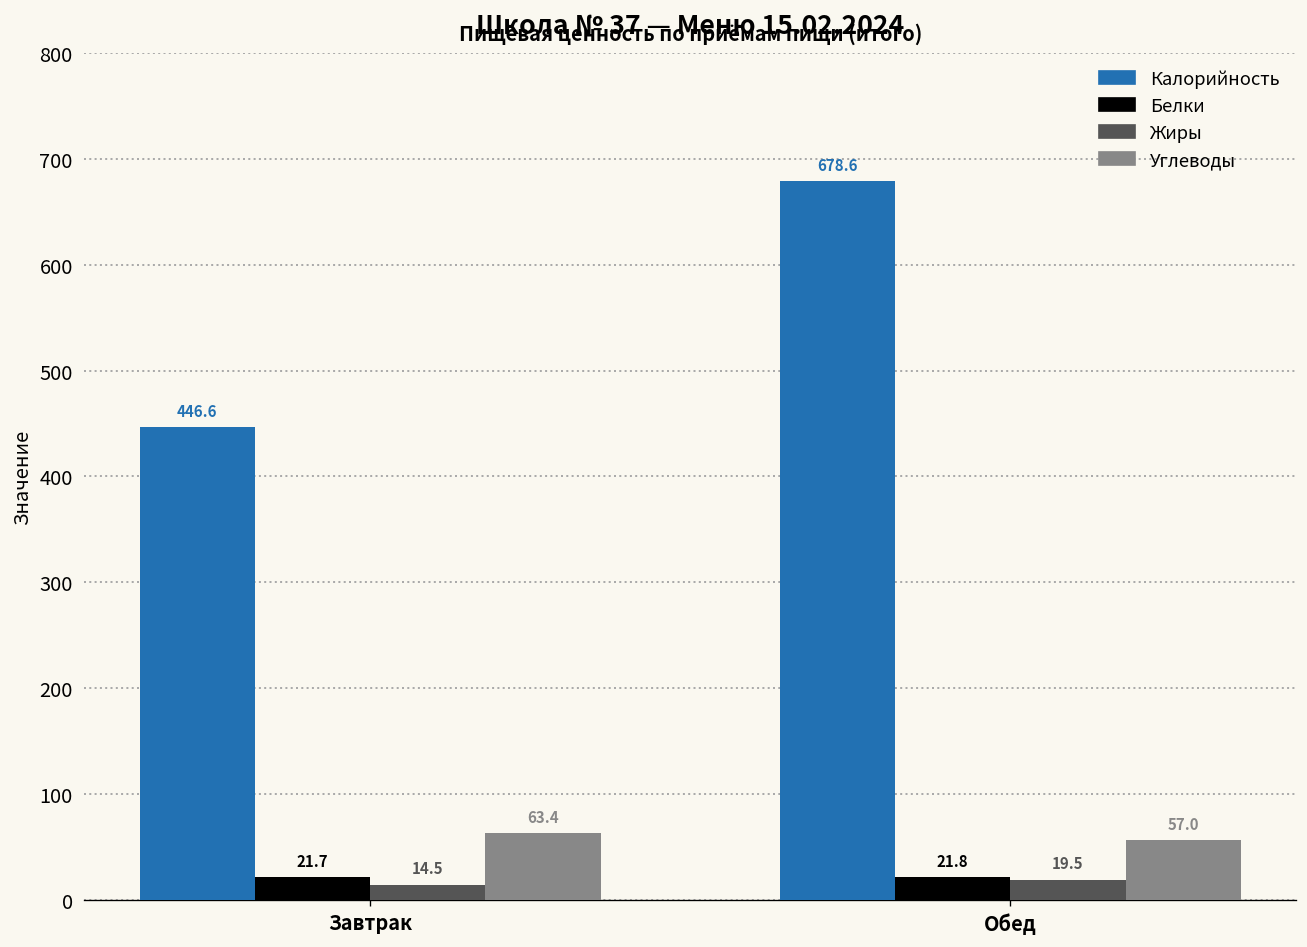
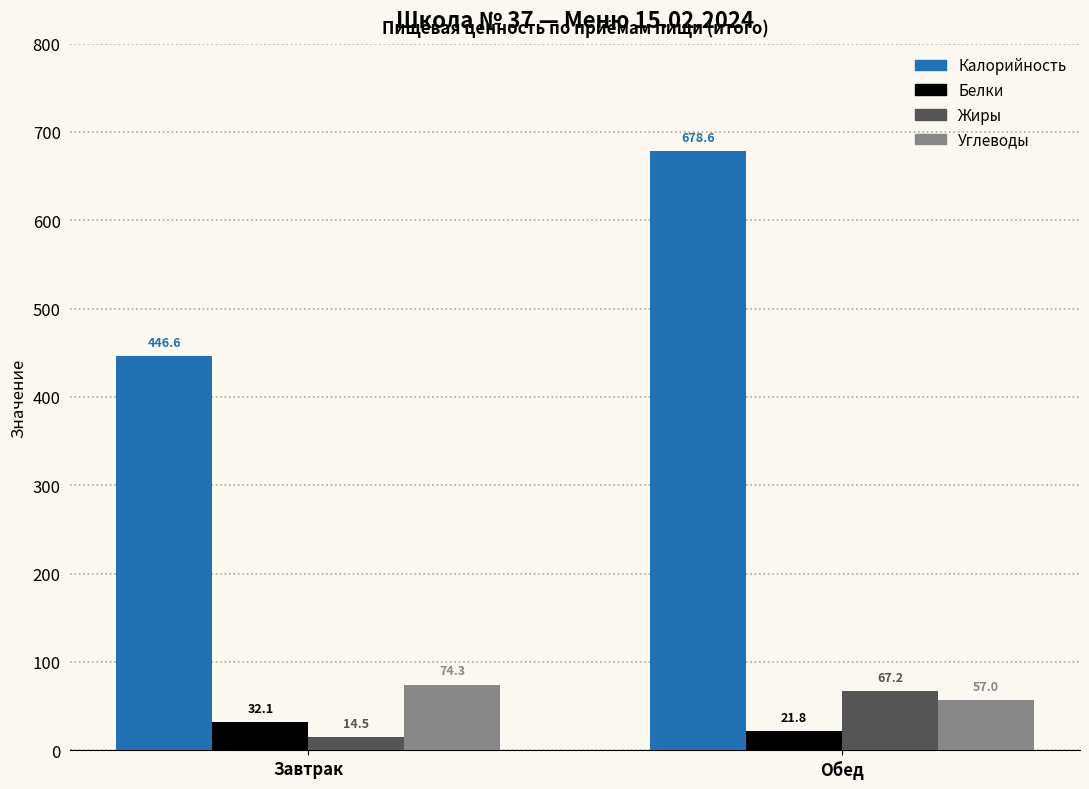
Белки, Завтрак: 21.7 -> 32.1
Углеводы, Завтрак: 63.4 -> 74.3
Жиры, Обед: 19.5 -> 67.2
